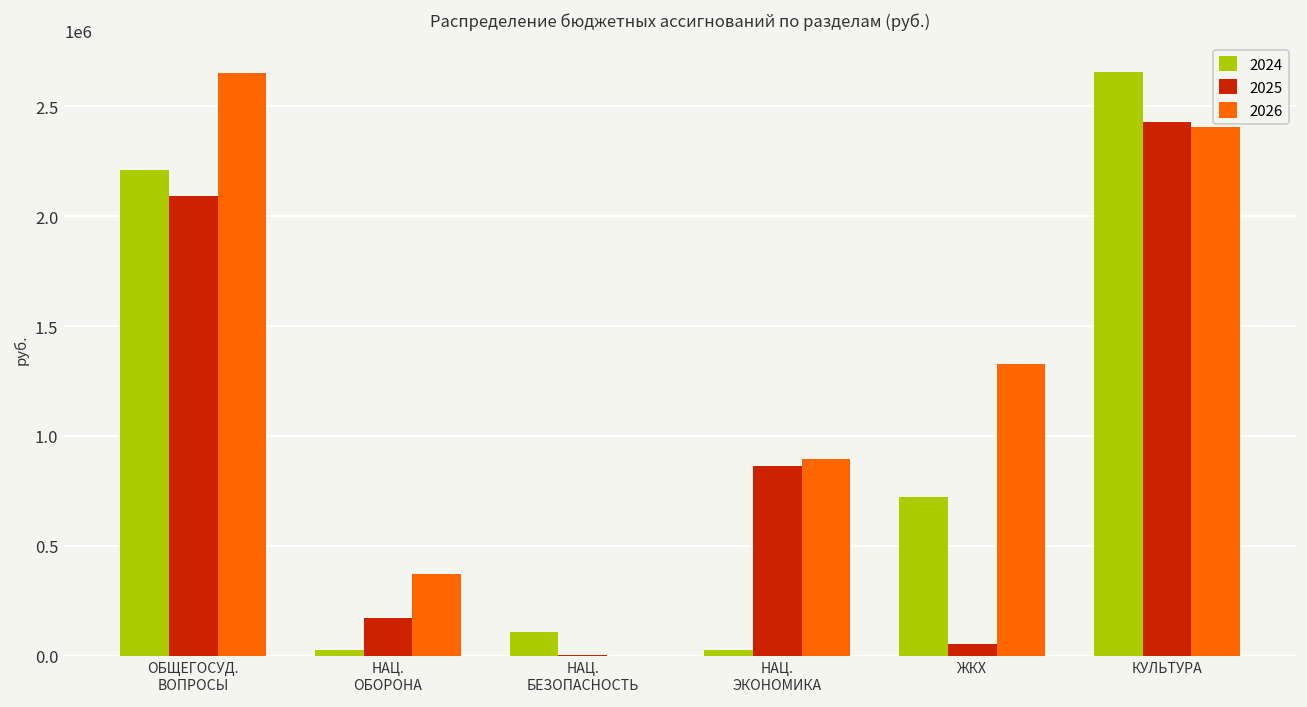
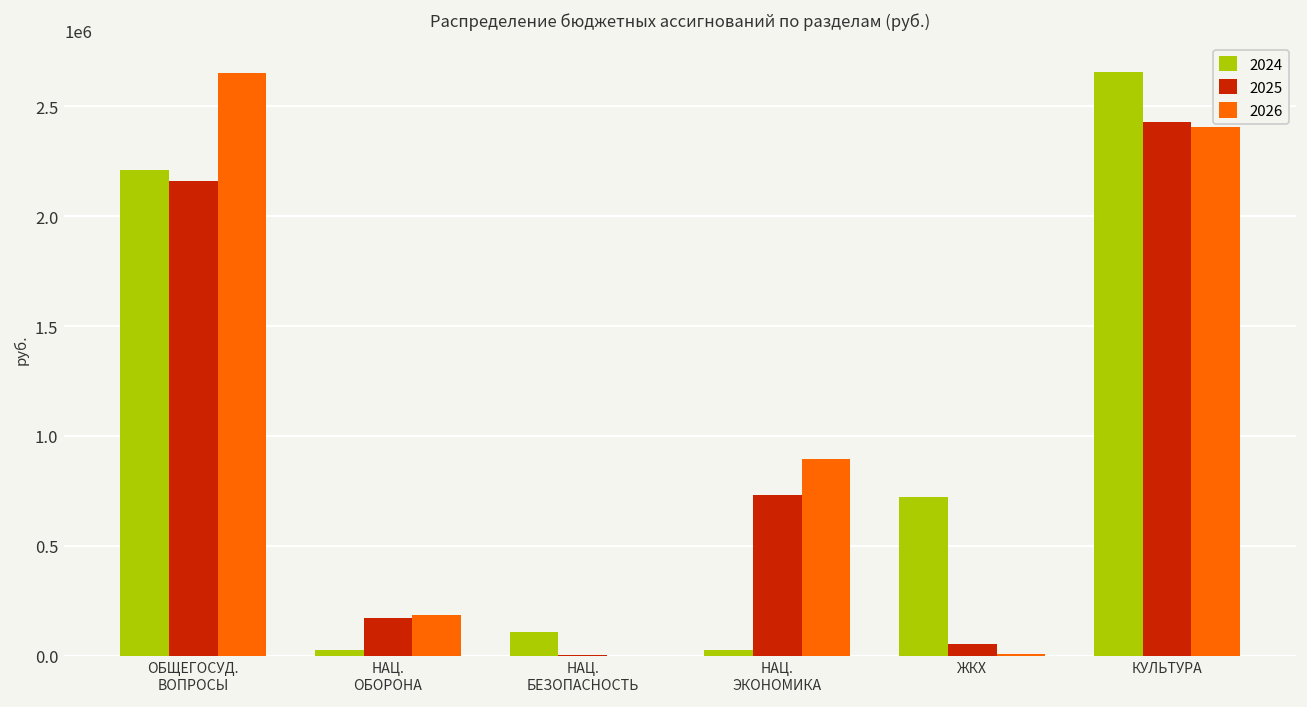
2025, ОБЩЕГОСУД. ВОПРОСЫ: 2090000 -> 2160000
2026, НАЦ. ОБОРОНА: 370000 -> 190000
2025, НАЦ. ЭКОНОМИКА: 860000 -> 730000
2026, ЖКХ: 1330000 -> 10000
